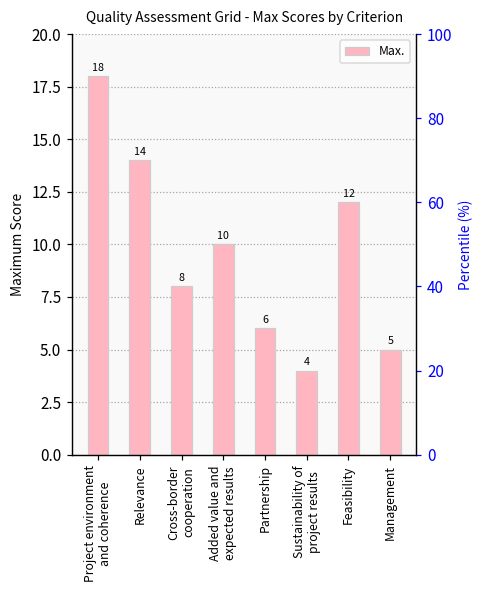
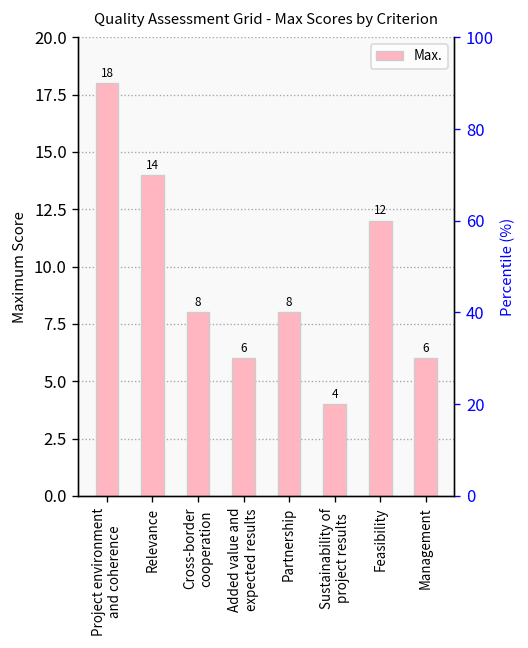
Added value and expected results: 10 -> 6
Partnership: 6 -> 8
Management: 5 -> 6
